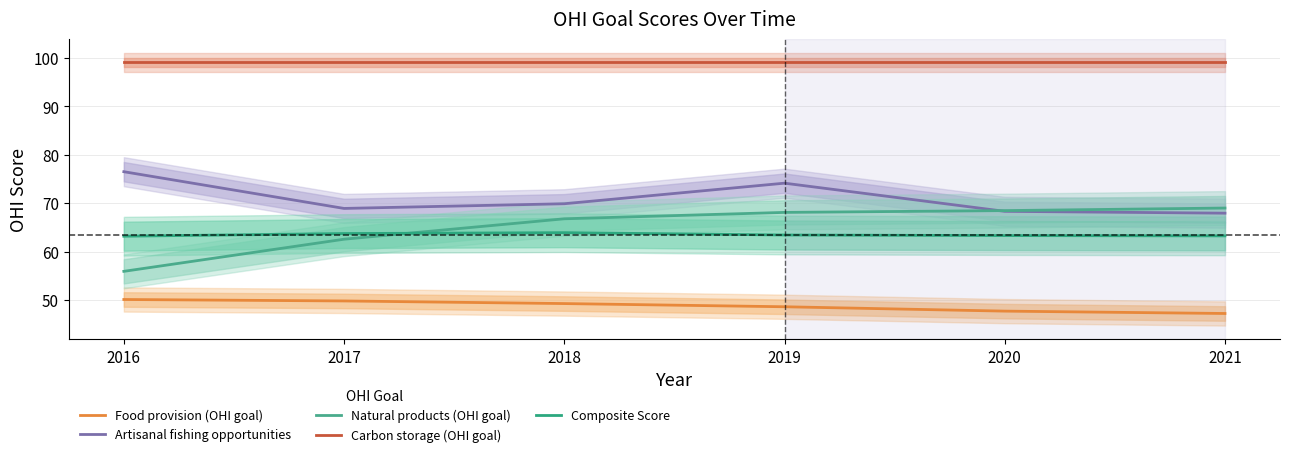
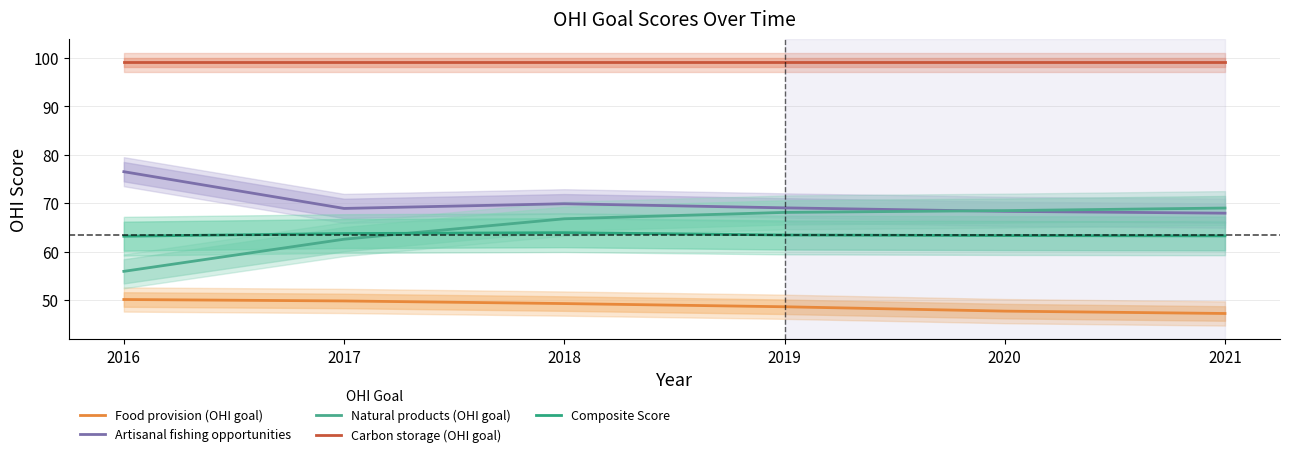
Artisanal fishing opportunities, 2019: 74 -> 69
